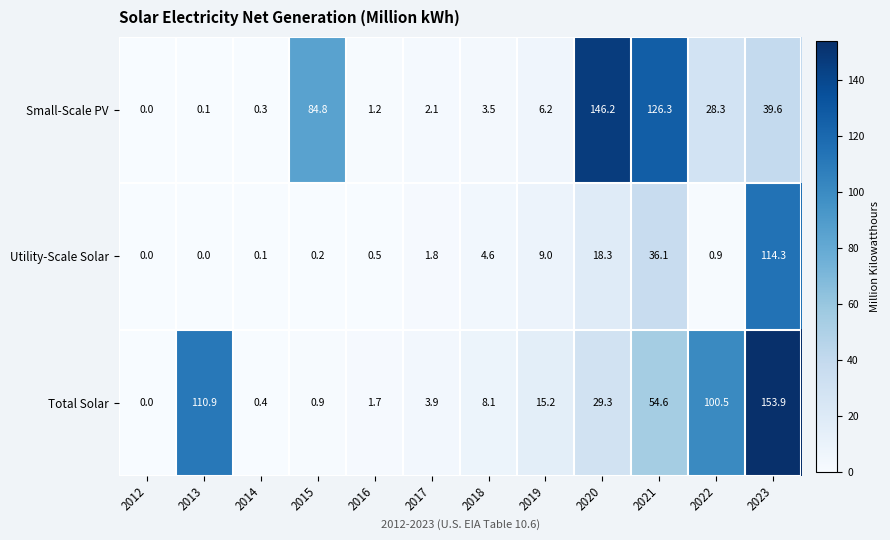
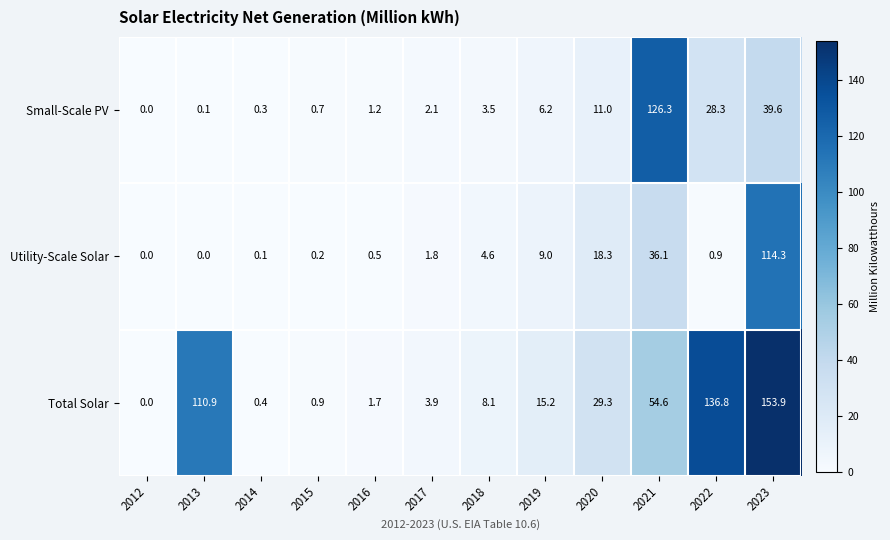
Small-Scale PV, 2015: 84.8 -> 0.7
Small-Scale PV, 2020: 146.2 -> 11.0
Total Solar, 2022: 100.5 -> 136.8
